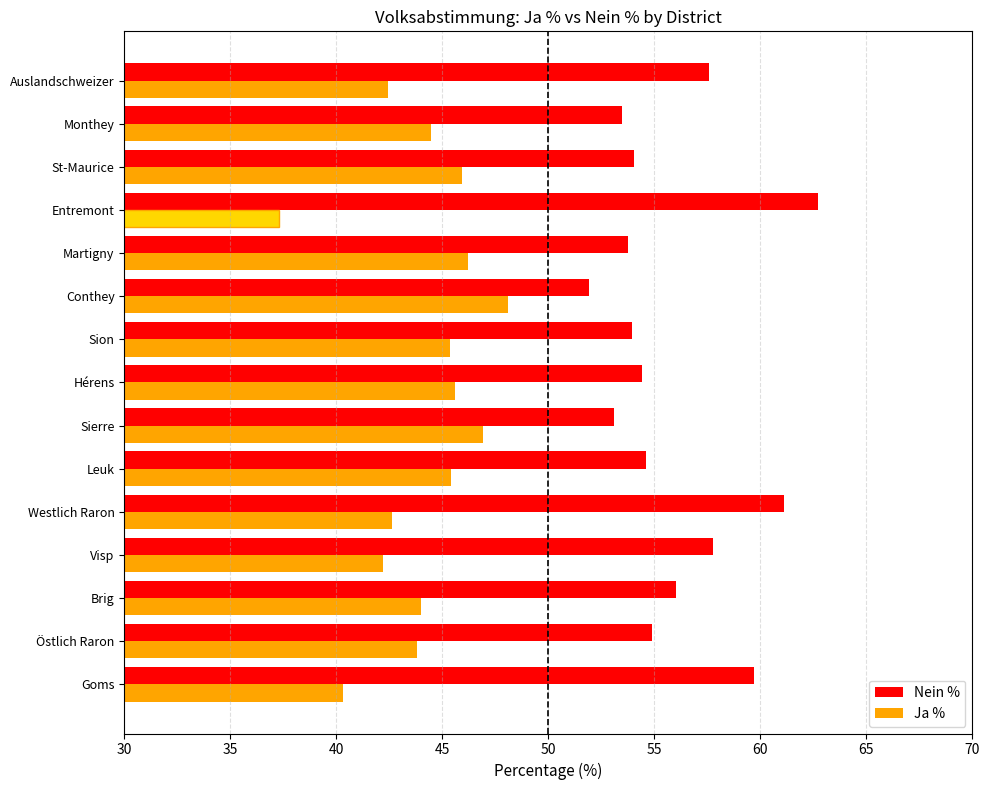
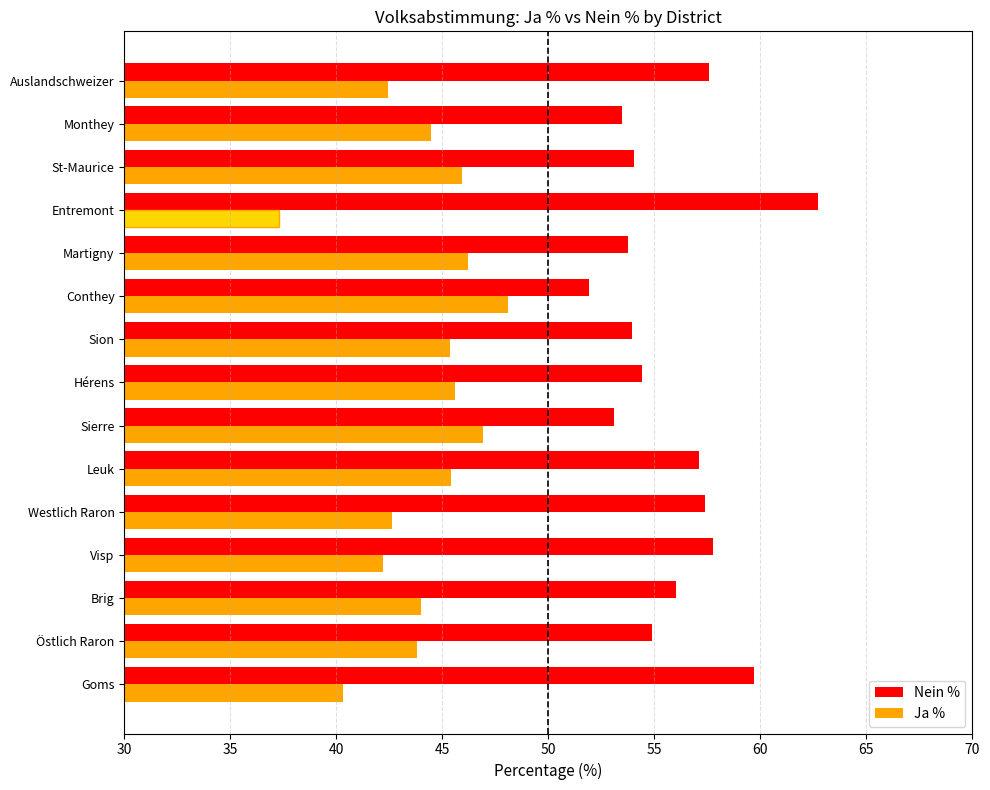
Nein %, Leuk: 54.6 -> 57.1
Nein %, Westlich Raron: 61.1 -> 57.4
